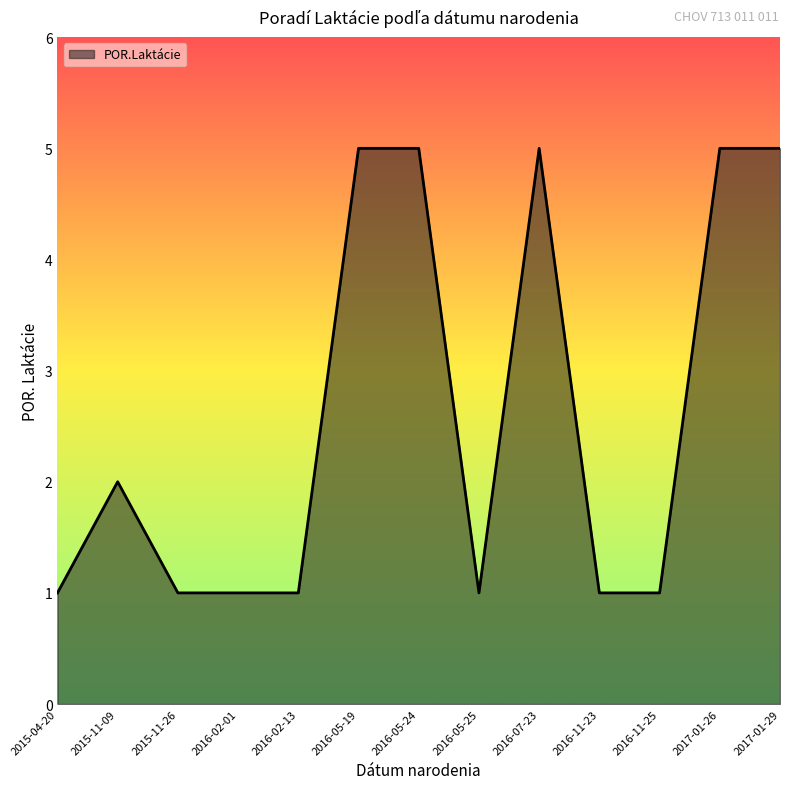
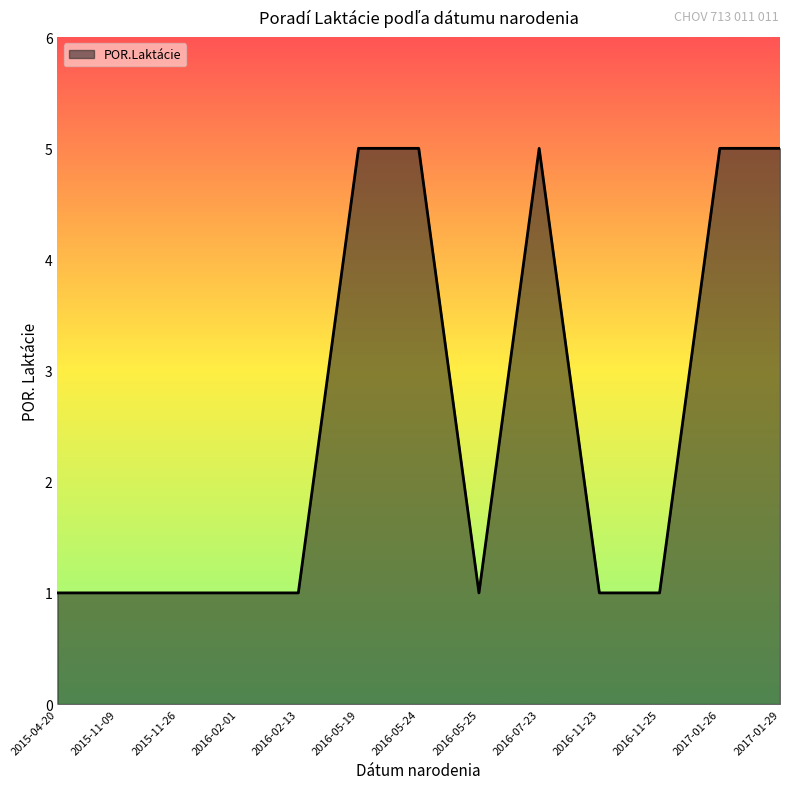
2015-11-09: 2 -> 1
